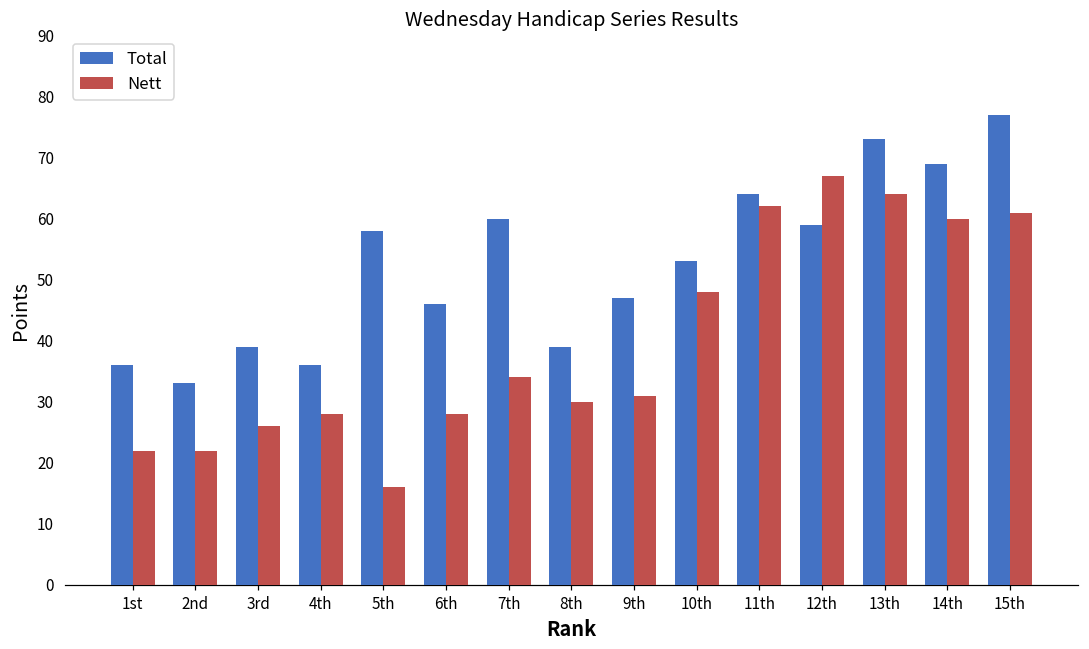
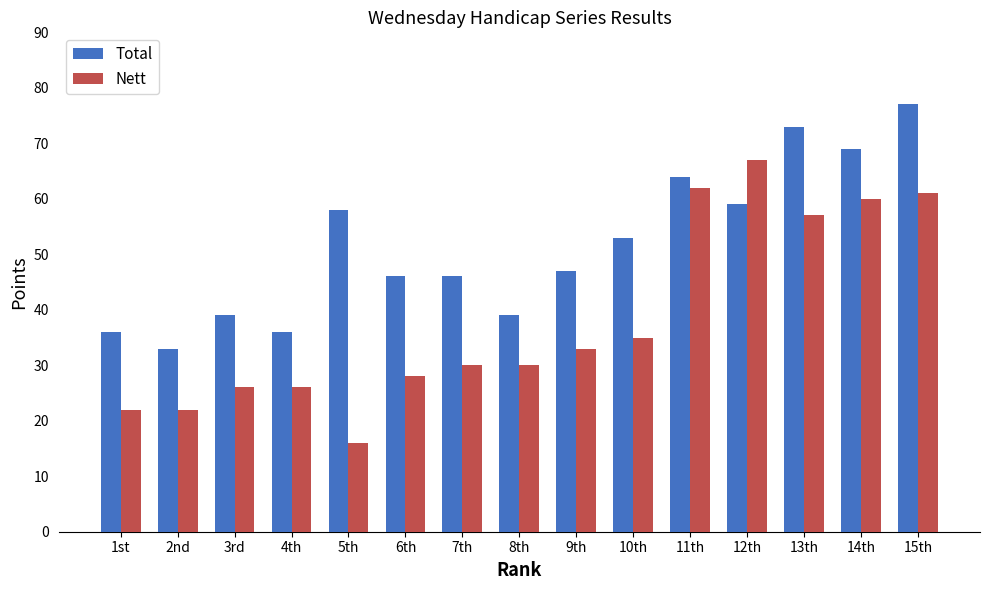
Nett, 4th: 28 -> 26
Total, 7th: 60 -> 46
Nett, 7th: 34 -> 30
Nett, 9th: 31 -> 33
Nett, 10th: 48 -> 35
Nett, 13th: 64 -> 57
